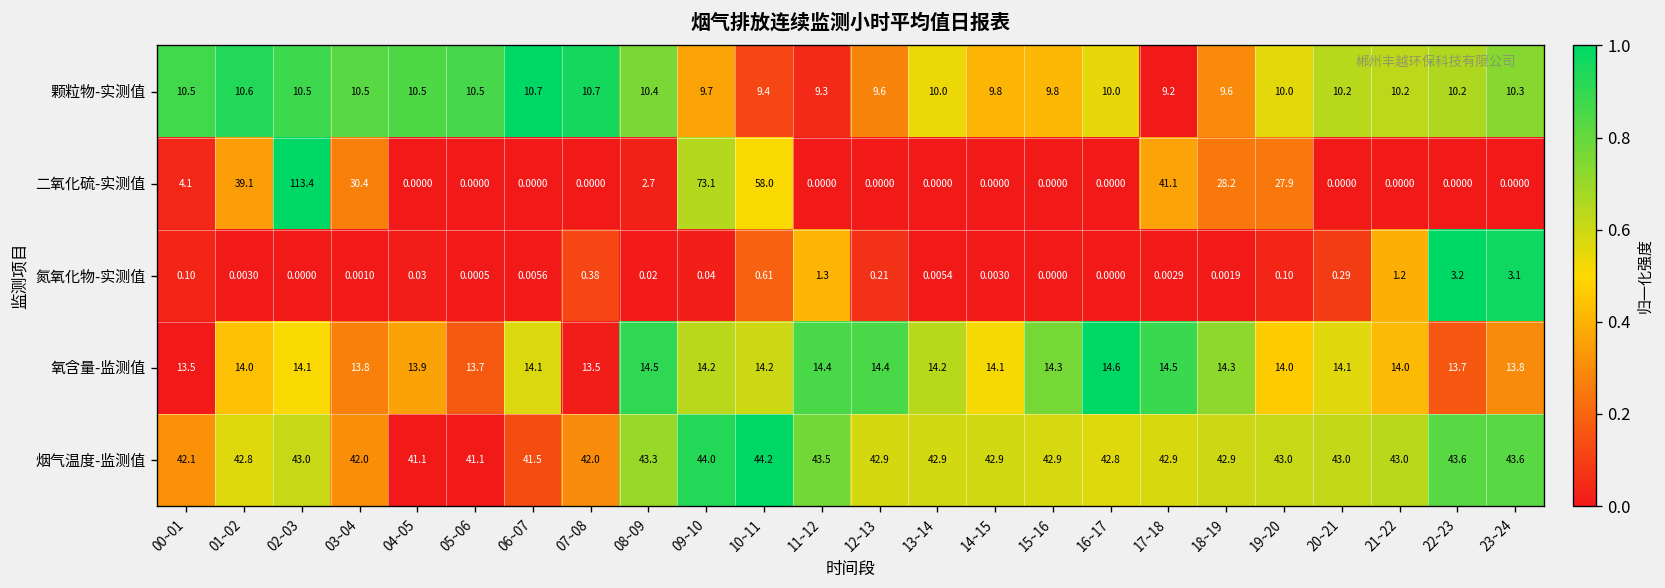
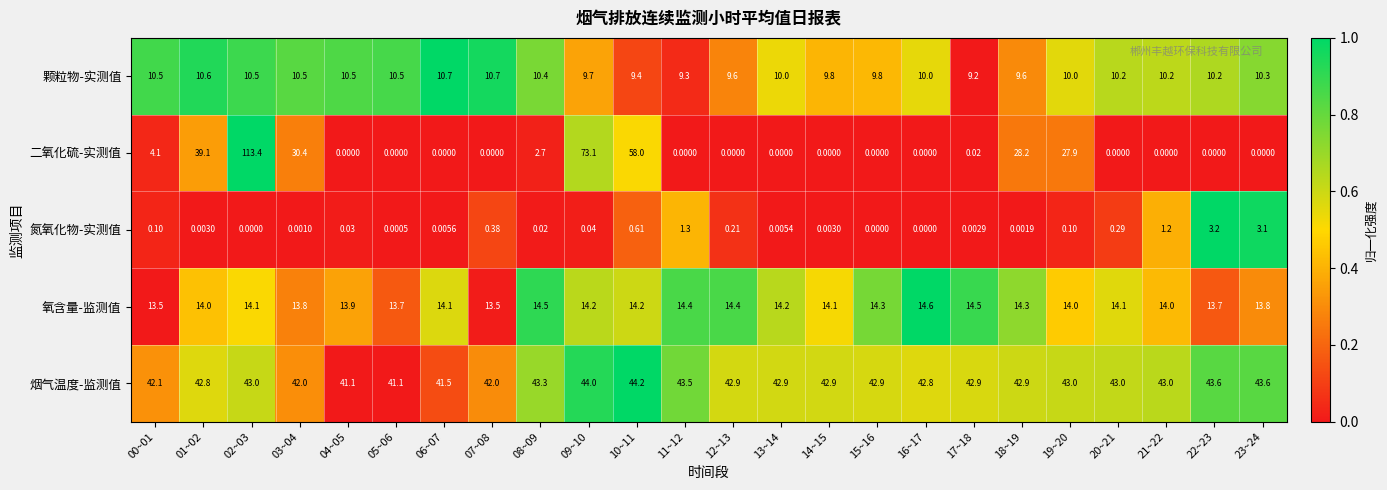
二氧化硫-实测值, 17~18: 41.1 -> 0.02
